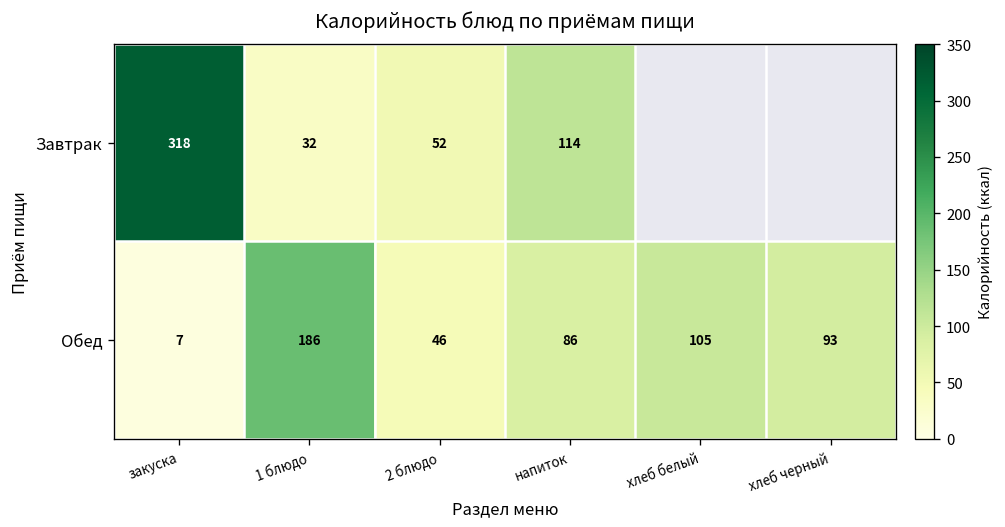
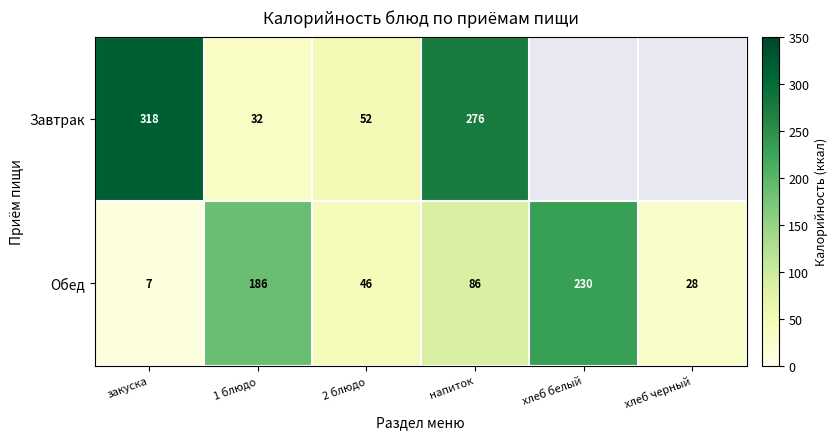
Завтрак, напиток: 114 -> 276
Обед, хлеб белый: 105 -> 230
Обед, хлеб черный: 93 -> 28
